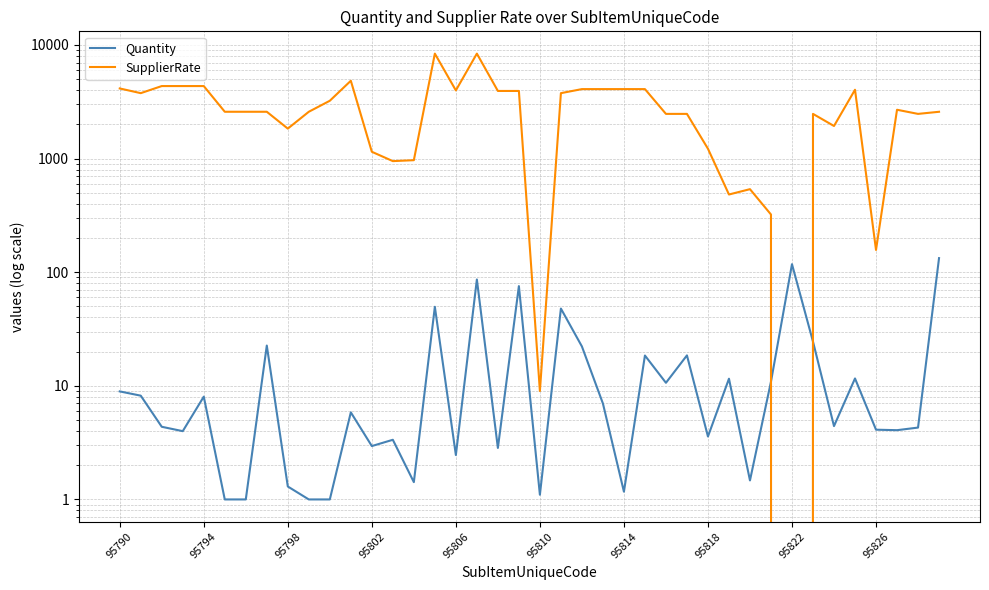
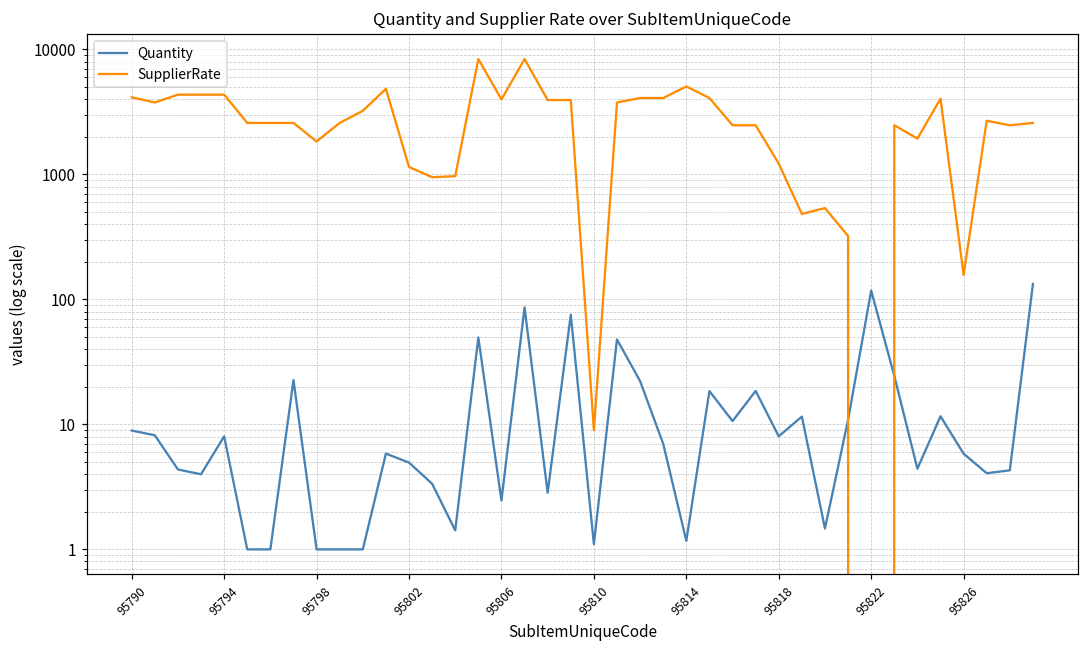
Quantity, 95798: 1.3 -> 1.0
Quantity, 95802: 3.0 -> 5
SupplierRate, 95814: 4100 -> 5000
Quantity, 95818: 3.6 -> 8
Quantity, 95826: 4.1 -> 6
